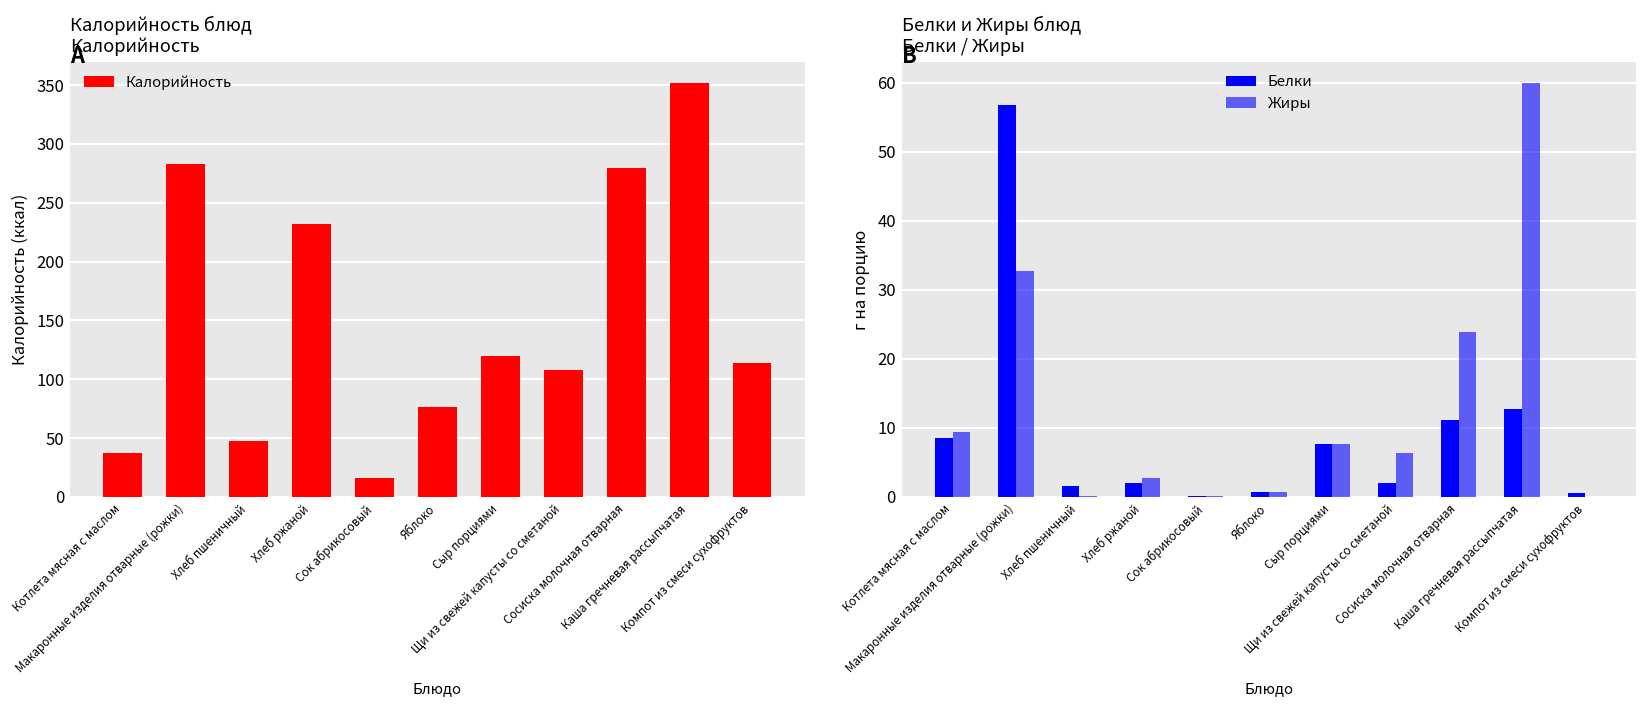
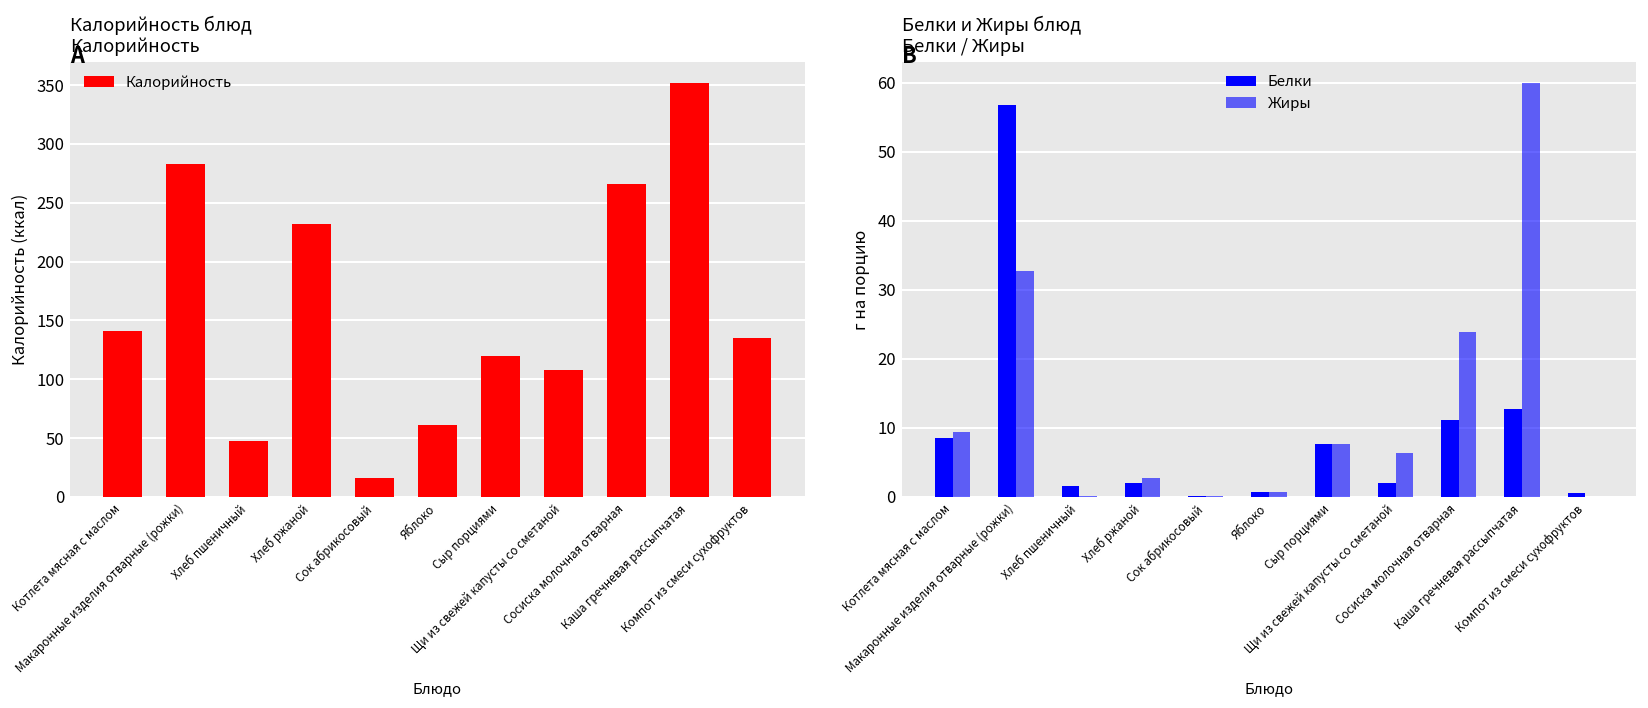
Калорийность блюд Калорийность, Котлета мясная с маслом: 40 -> 140
Калорийность блюд Калорийность, Яблоко: 80 -> 60
Калорийность блюд Калорийность, Сосиска молочная отварная: 280 -> 270
Калорийность блюд Калорийность, Компот из смеси сухофруктов: 110 -> 130
